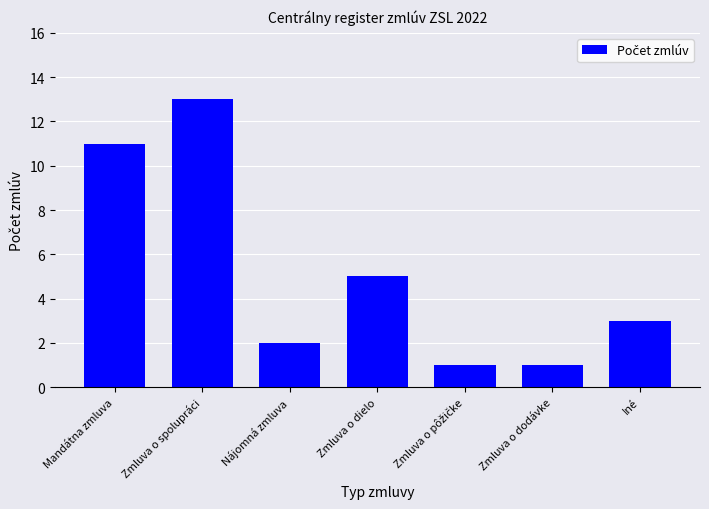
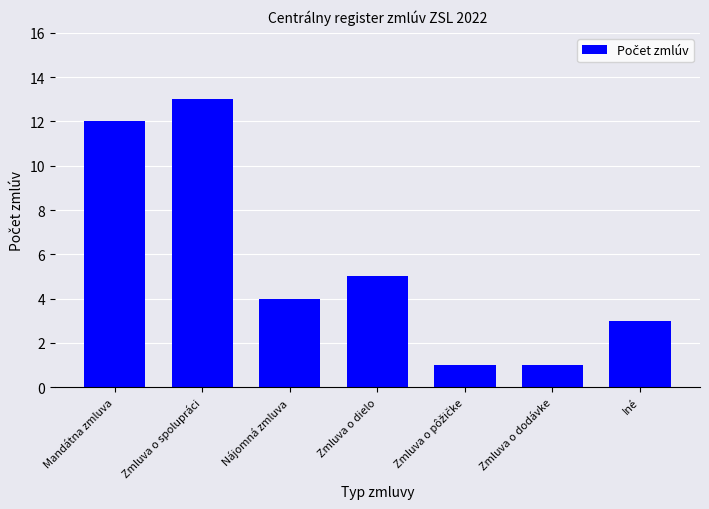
Mandátna zmluva: 11 -> 12
Nájomná zmluva: 2 -> 4
